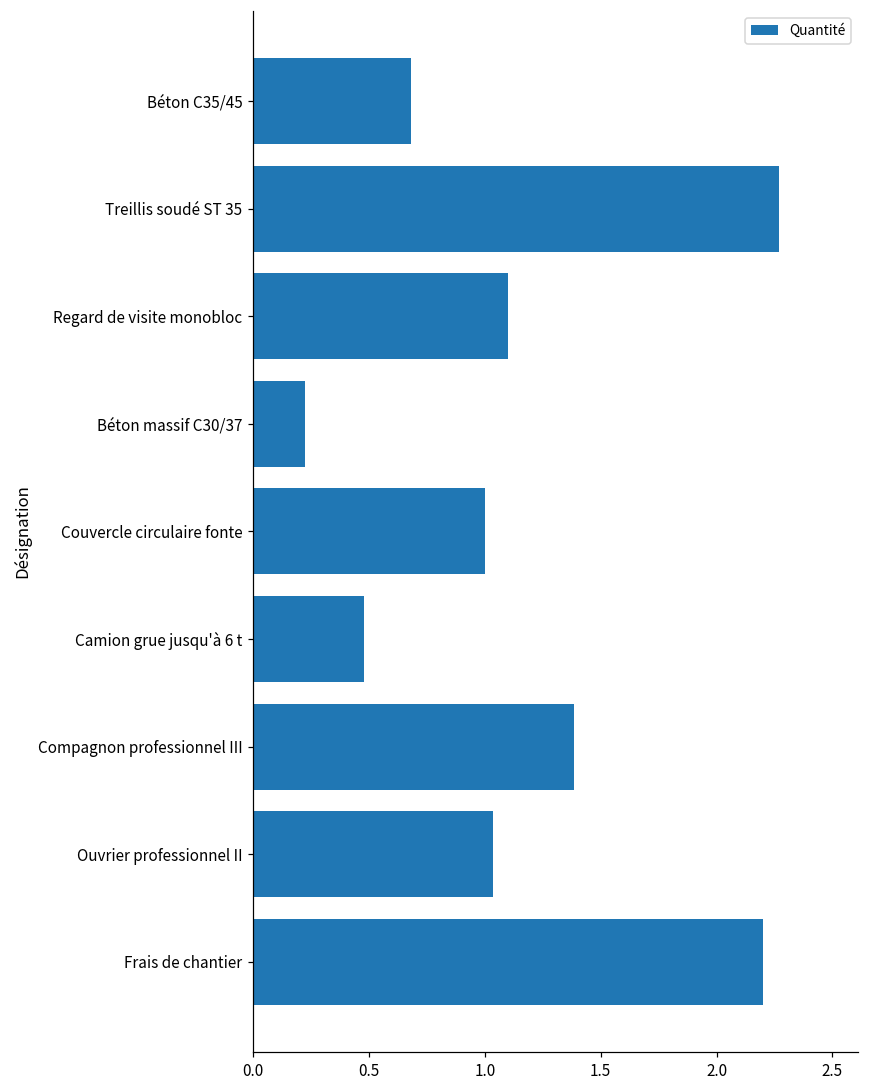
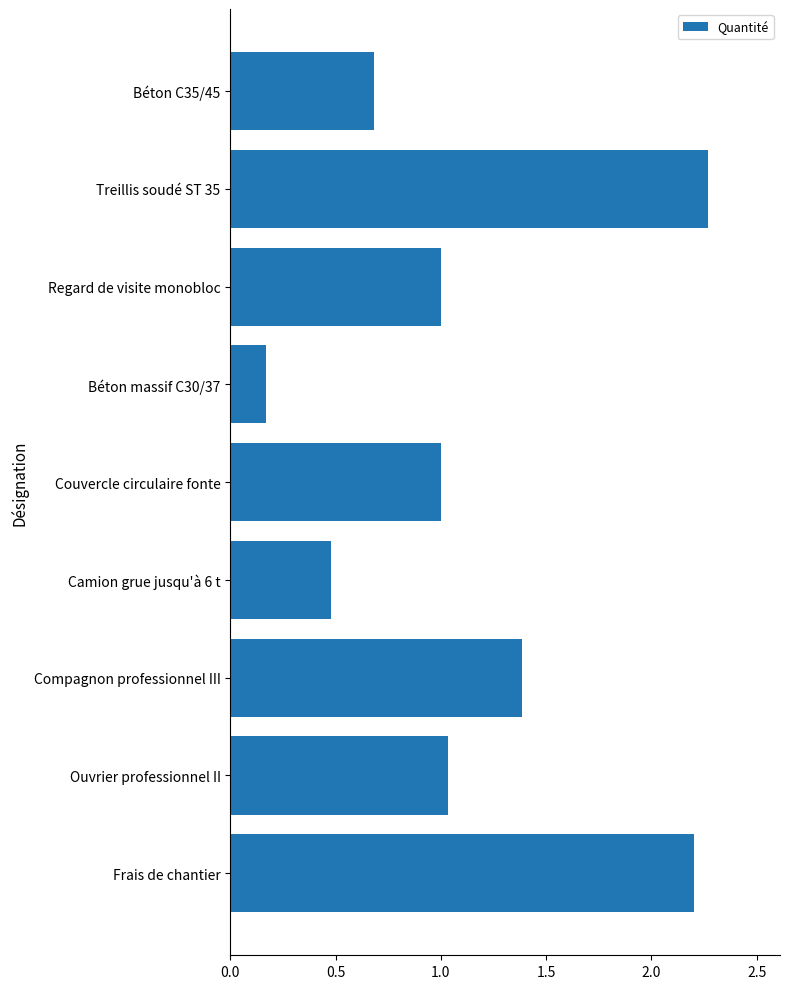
Regard de visite monobloc: 1.1 -> 1.0
Béton massif C30/37: 0.22 -> 0.17
